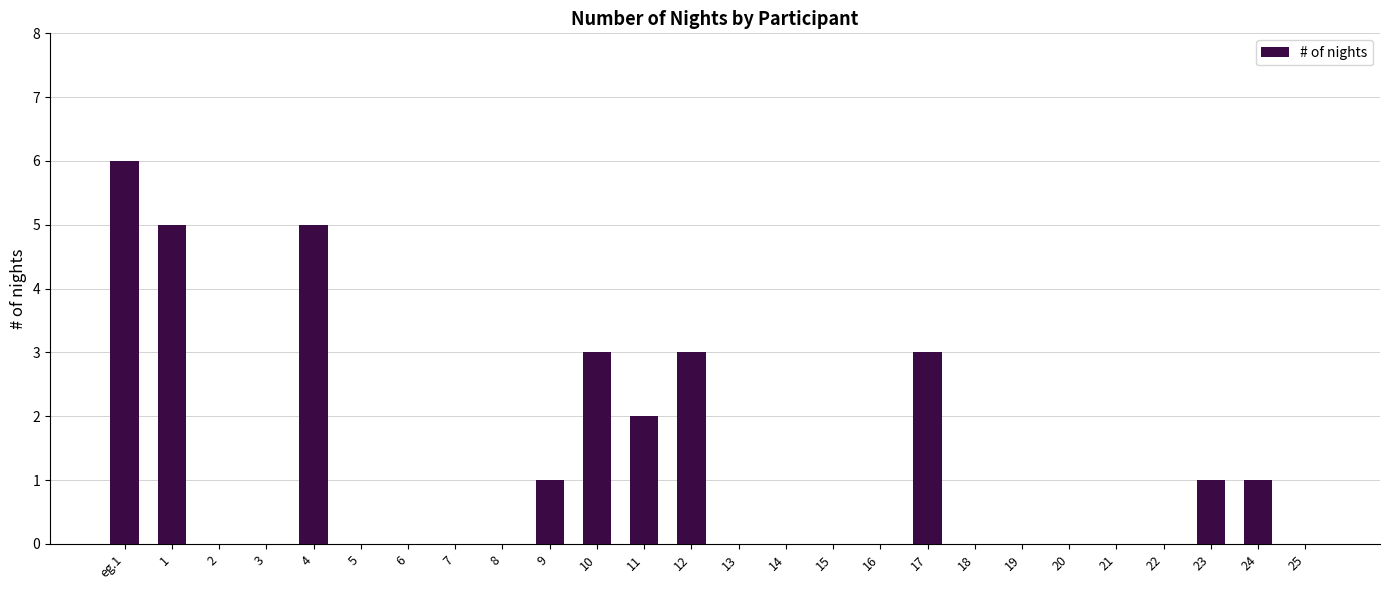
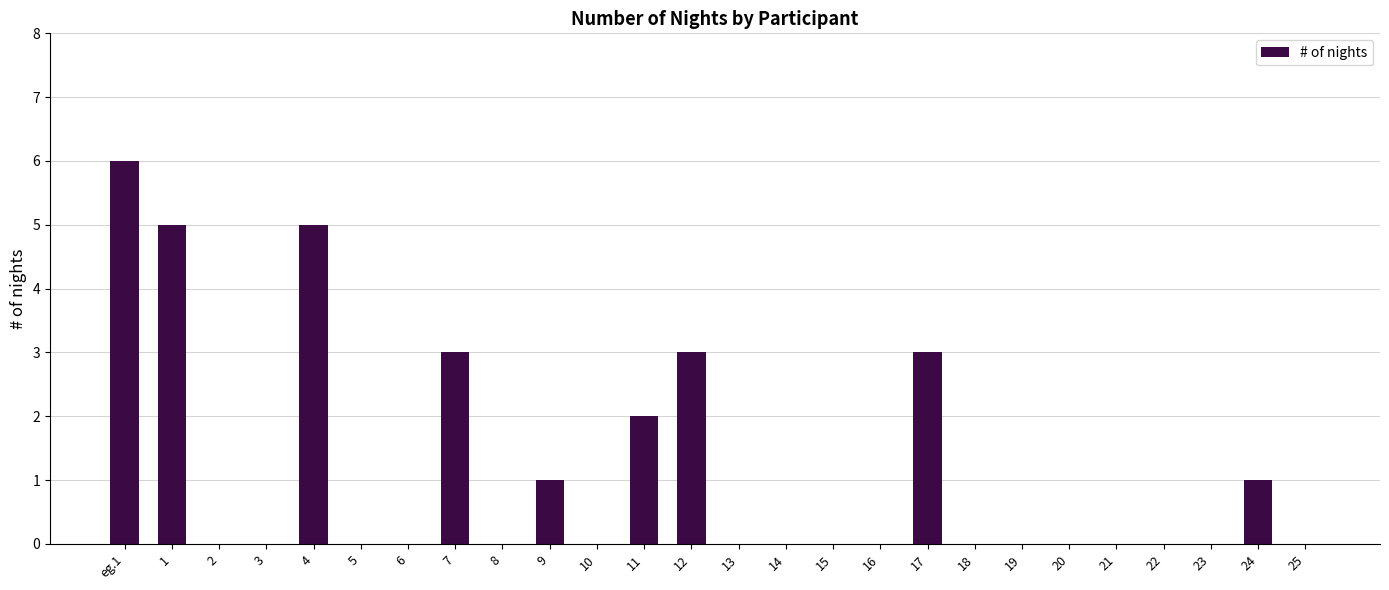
7: 0 -> 3
10: 3 -> 0
23: 1 -> 0
